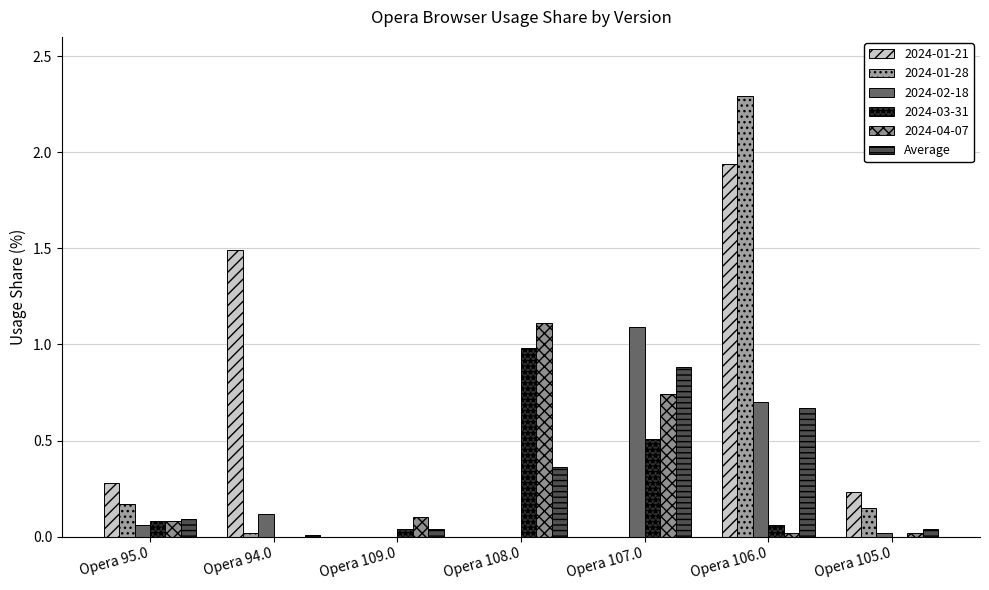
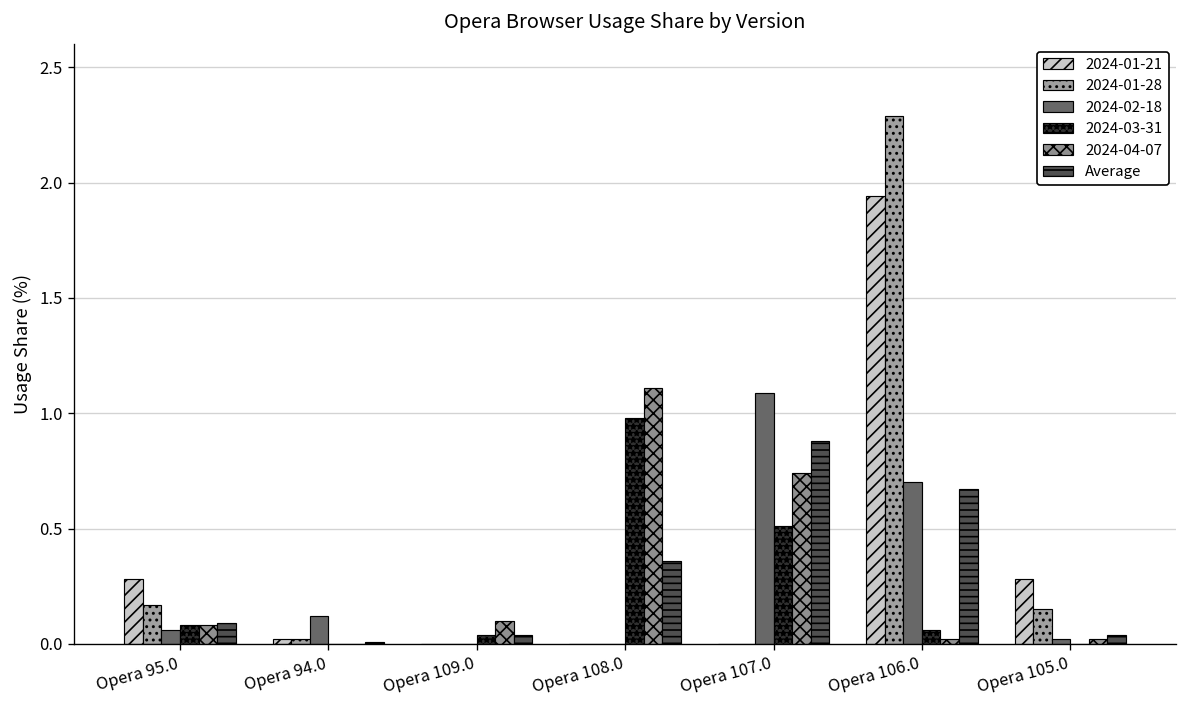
2024-01-21, Opera 94.0: 1.49 -> 0.02
2024-01-21, Opera 105.0: 0.23 -> 0.28
